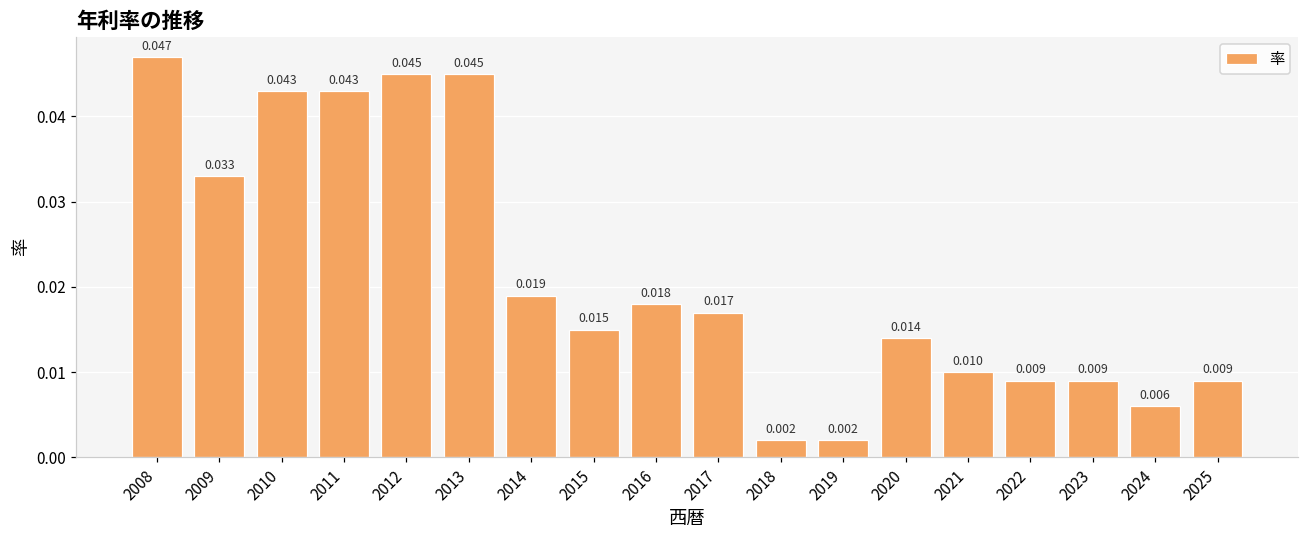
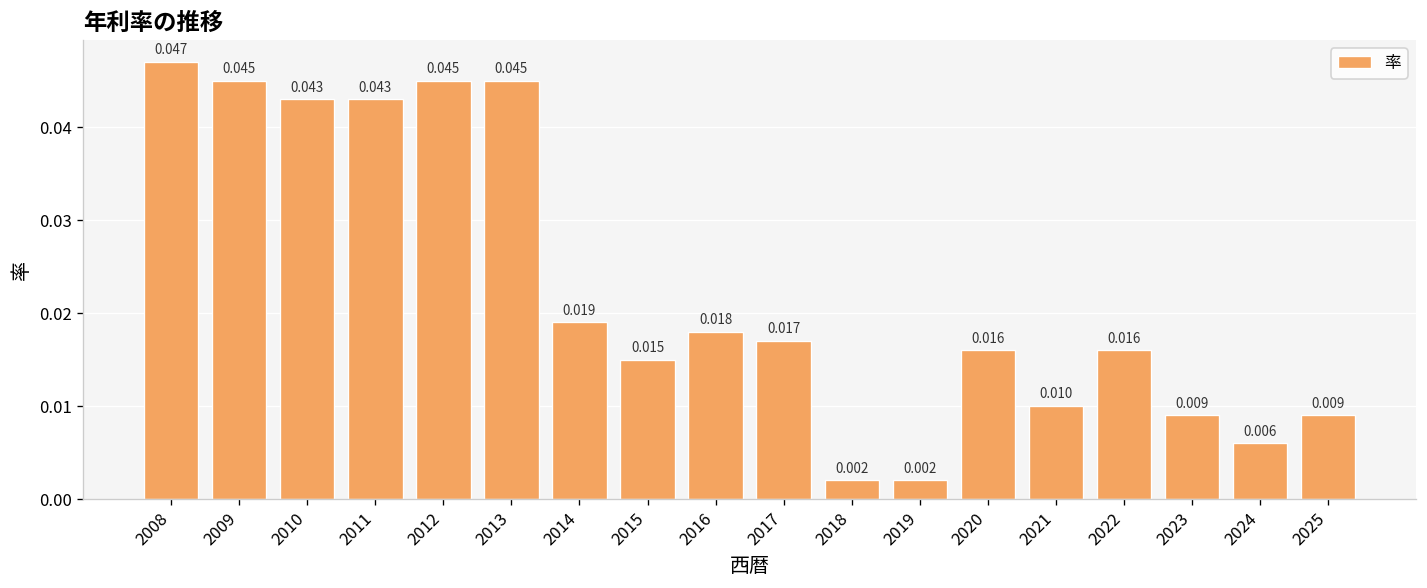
2009: 0.033 -> 0.045
2020: 0.014 -> 0.016
2022: 0.009 -> 0.016
